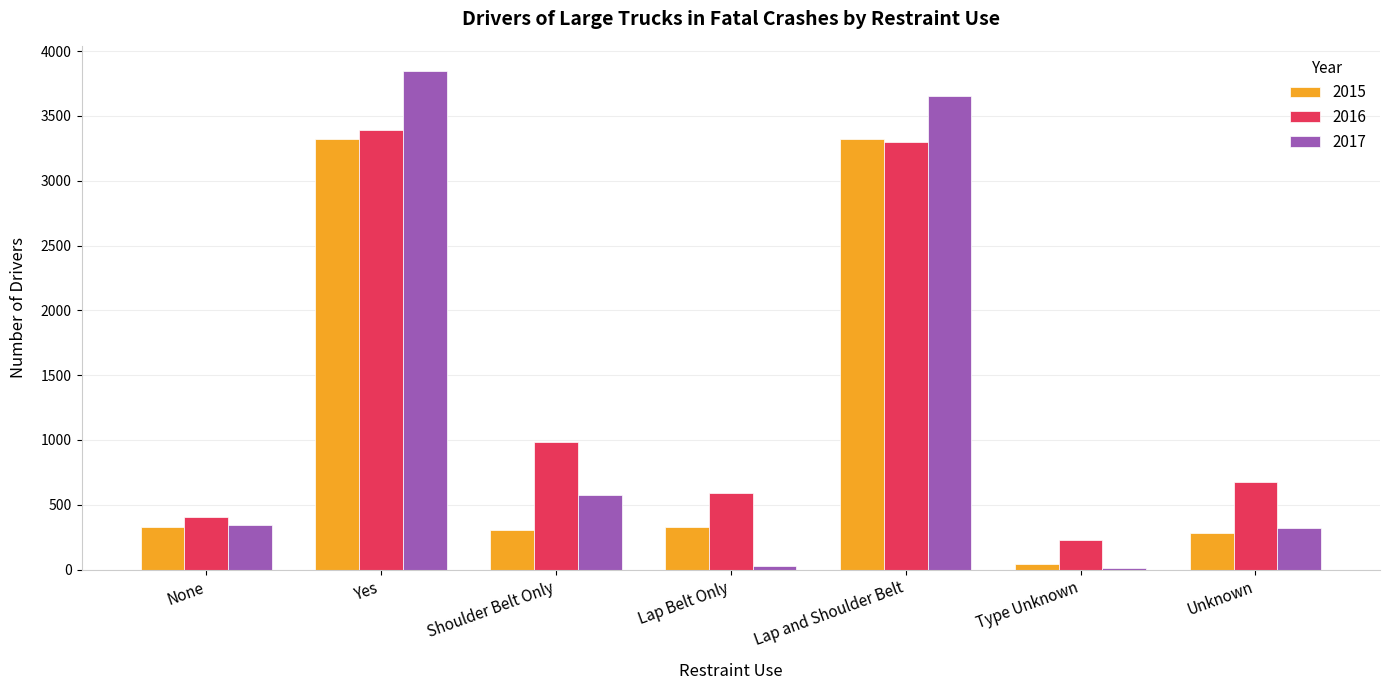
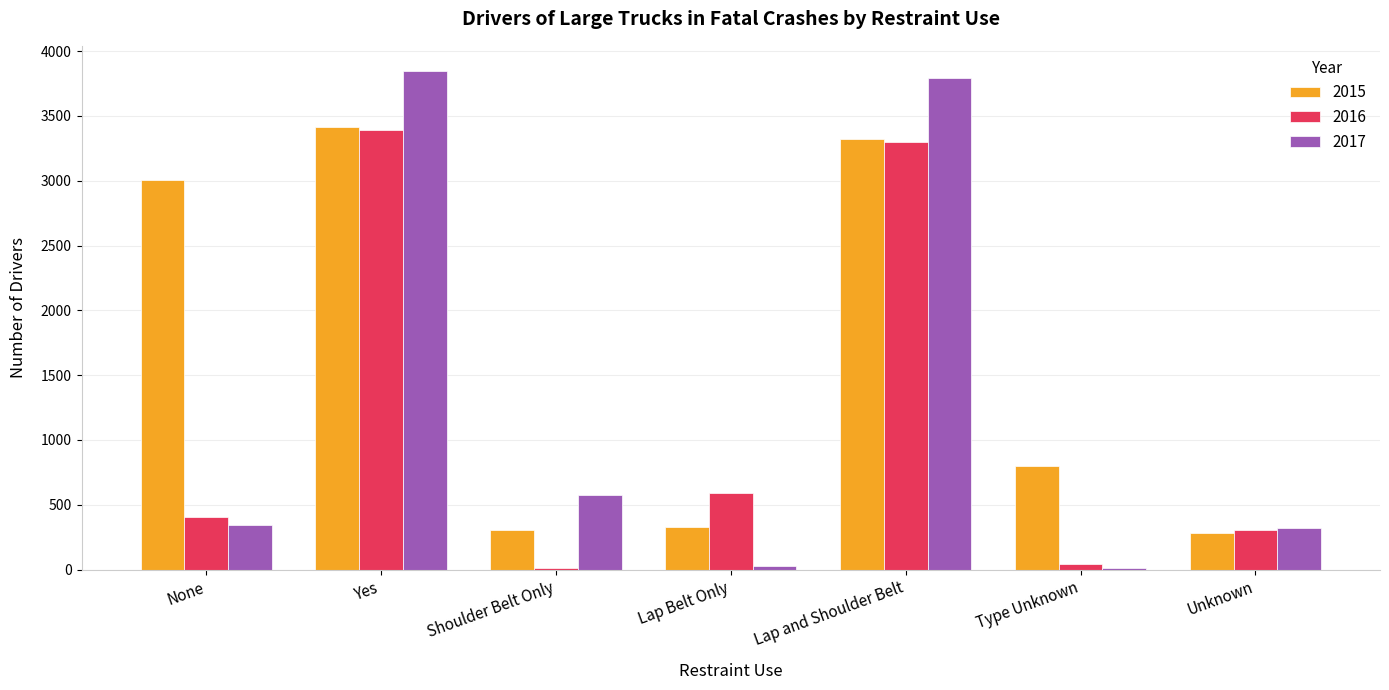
2015, None: 330 -> 3010
2015, Yes: 3320 -> 3410
2016, Shoulder Belt Only: 990 -> 10
2017, Lap and Shoulder Belt: 3650 -> 3800
2015, Type Unknown: 50 -> 800
2016, Type Unknown: 230 -> 40
2016, Unknown: 680 -> 300
